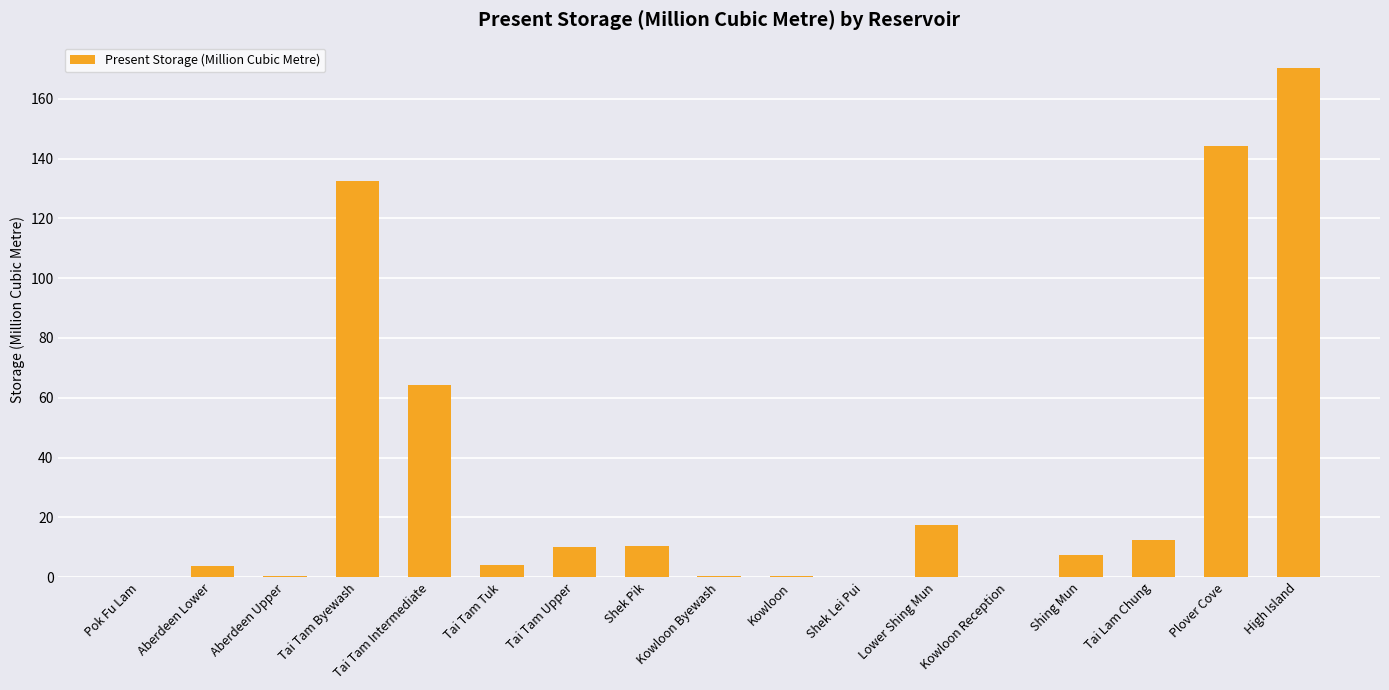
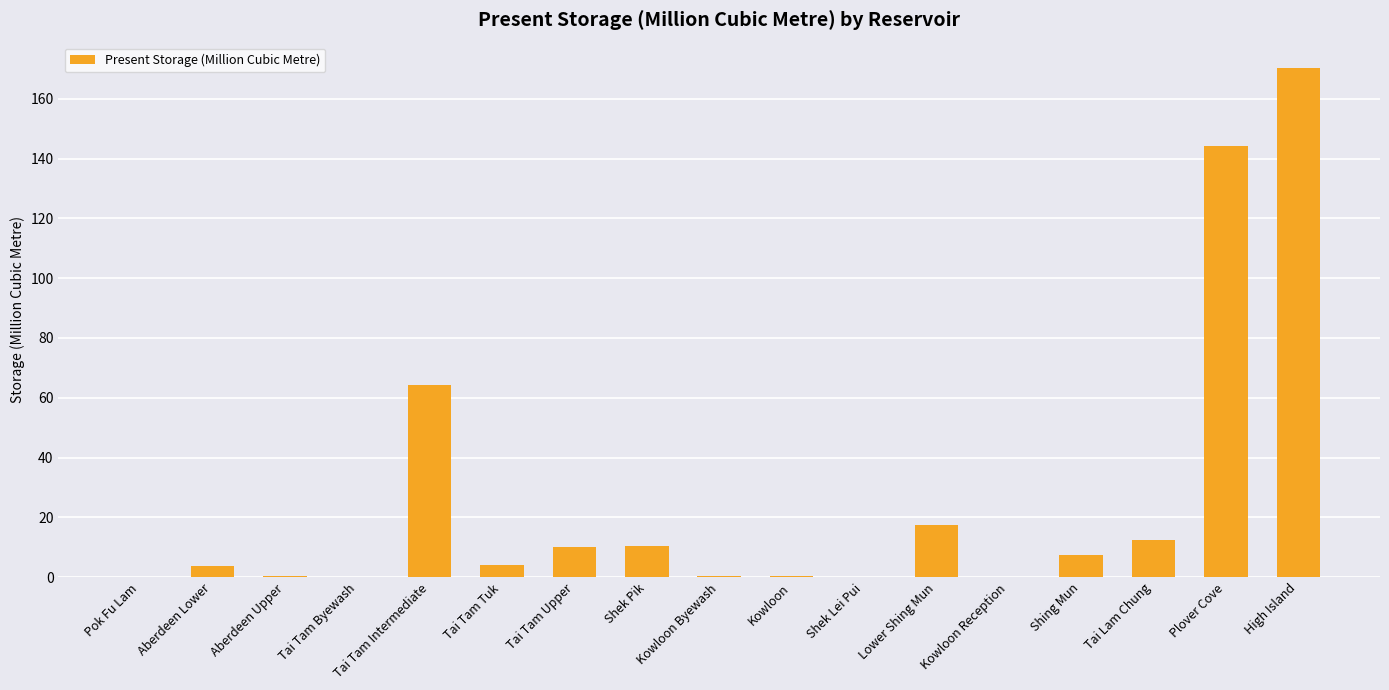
Tai Tam Byewash: 132 -> 0
